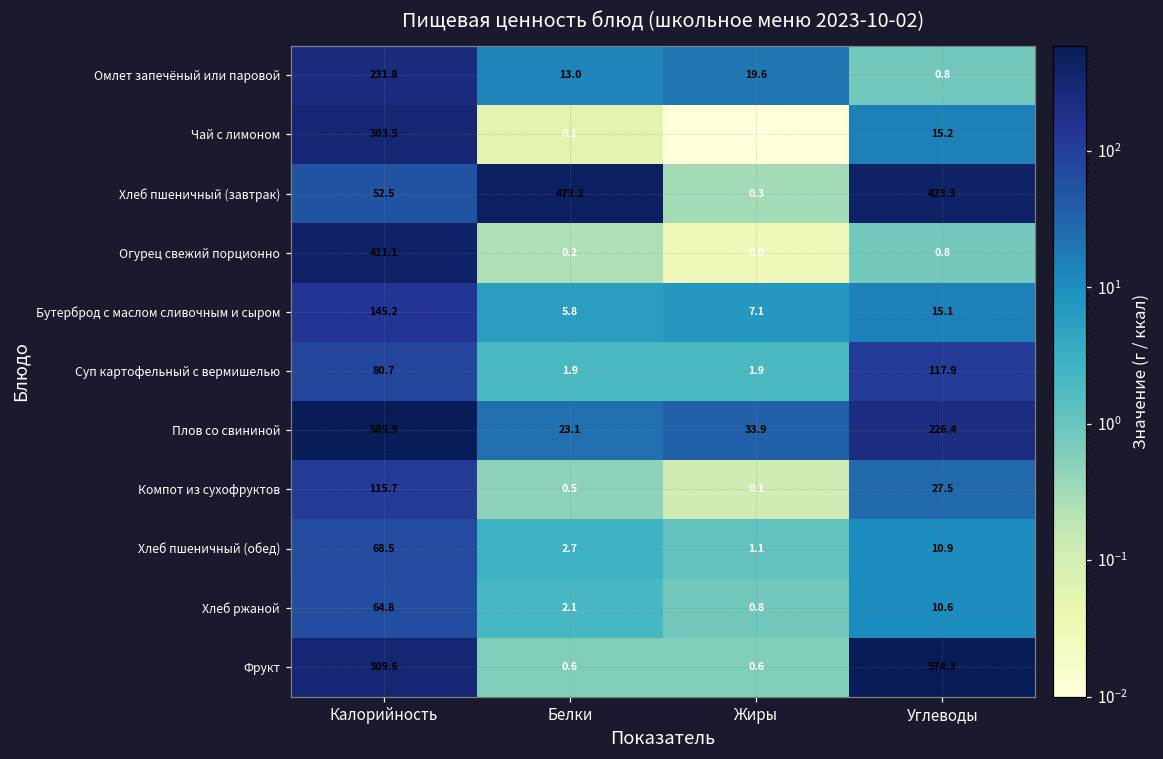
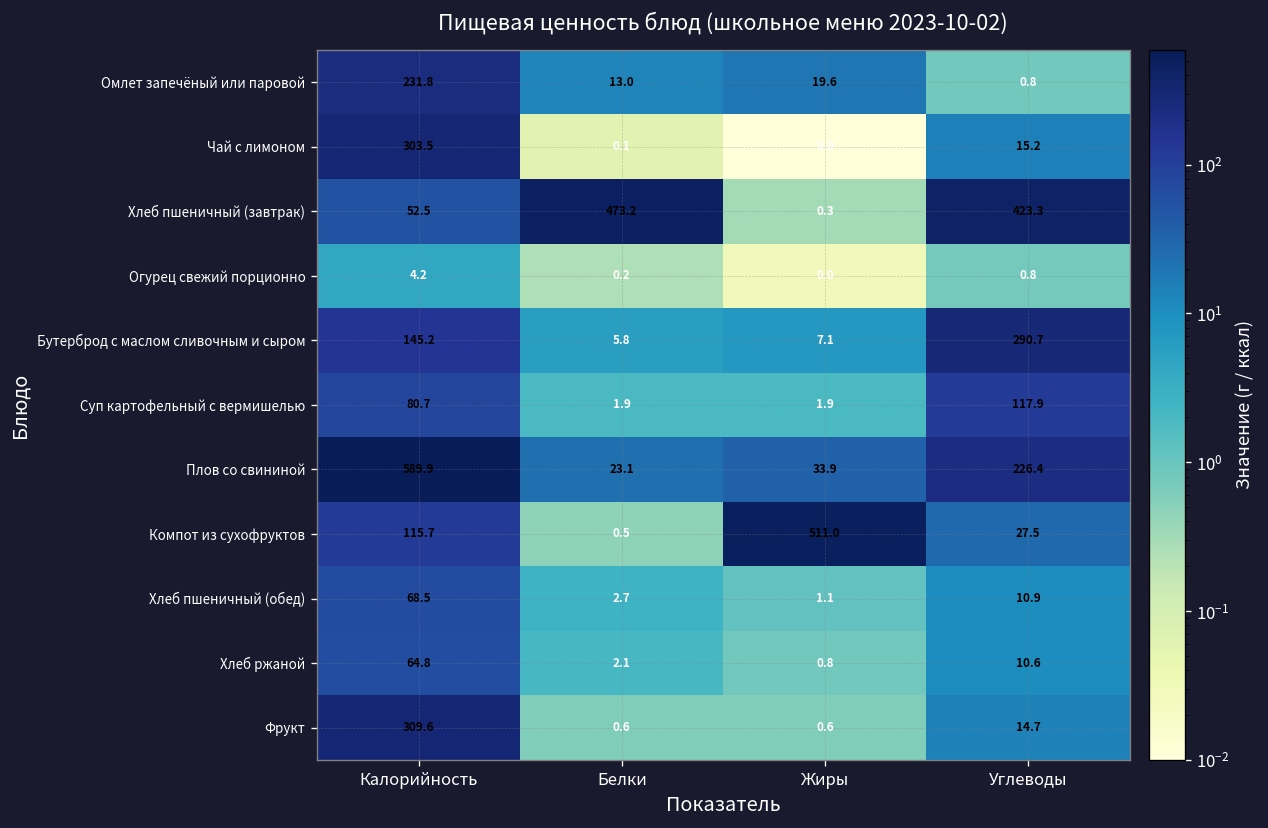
Огурец свежий порционно, Калорийность: 411.1 -> 4.2
Бутерброд с маслом сливочным и сыром, Углеводы: 15.1 -> 290.7
Компот из сухофруктов, Жиры: 0.1 -> 511.0
Фрукт, Углеводы: 574.3 -> 14.7
